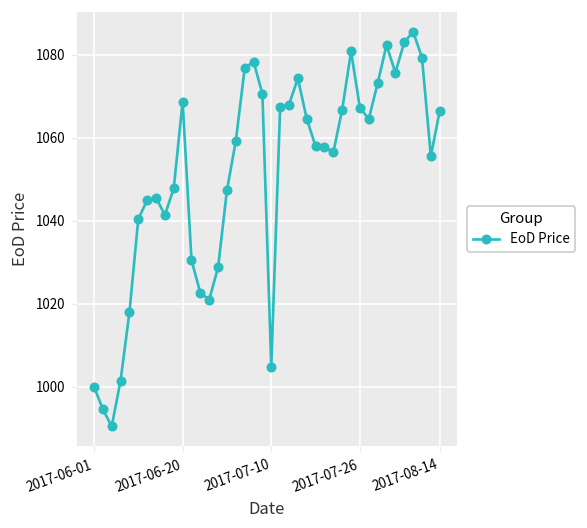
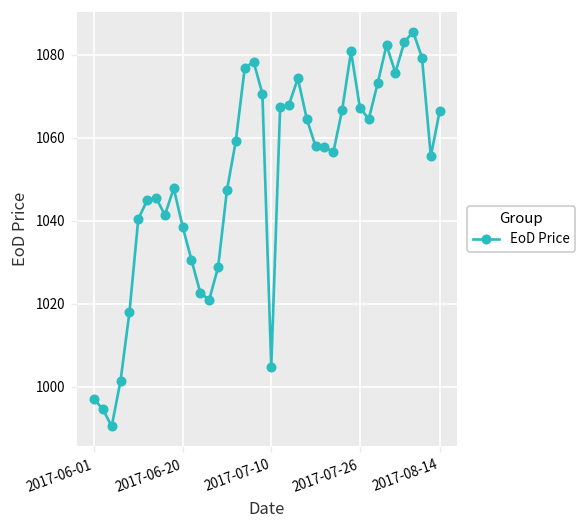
2017-06-01: 1000 -> 997
2017-06-20: 1069 -> 1039
